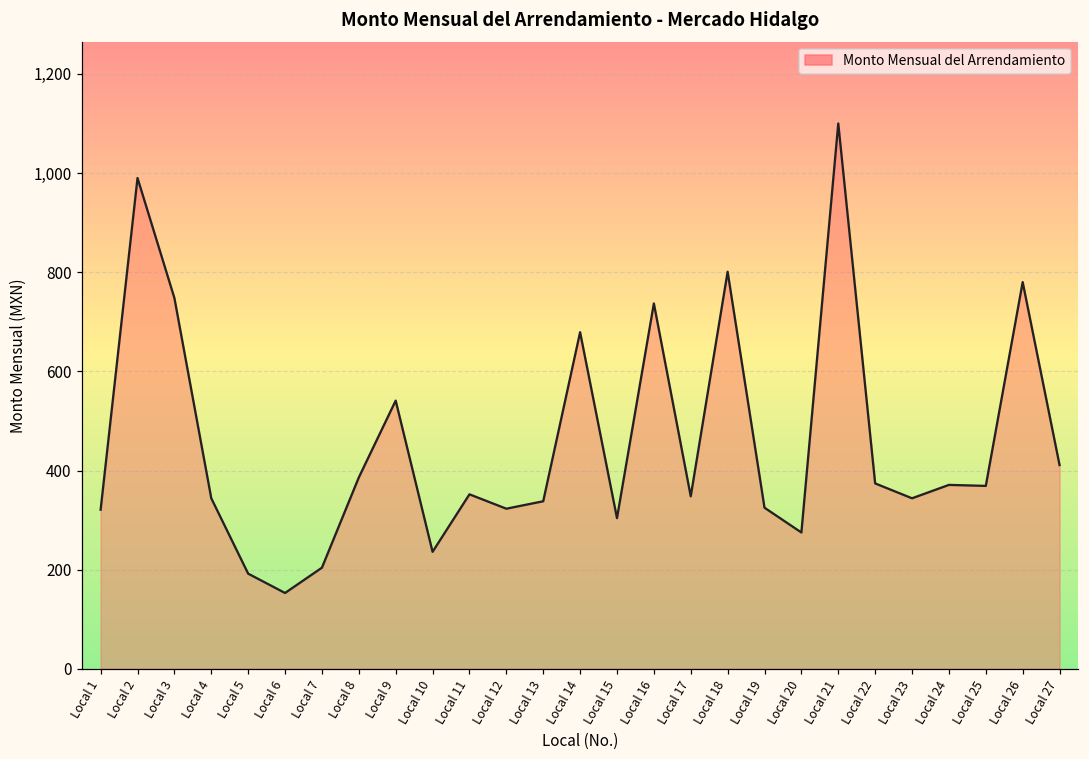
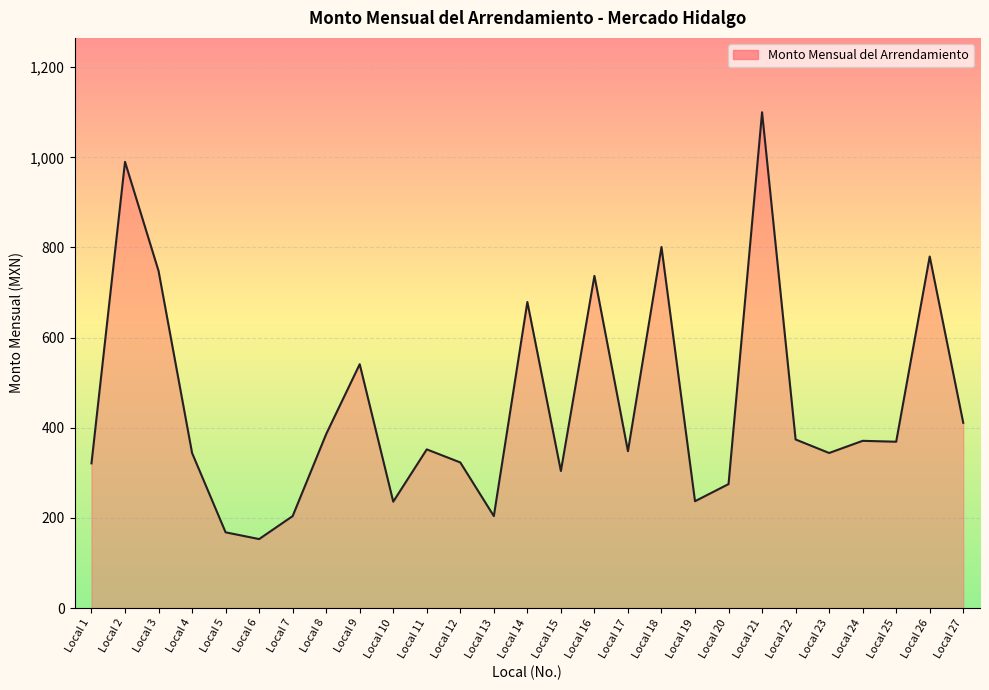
Local 5: 190 -> 170
Local 13: 340 -> 200
Local 19: 330 -> 240
